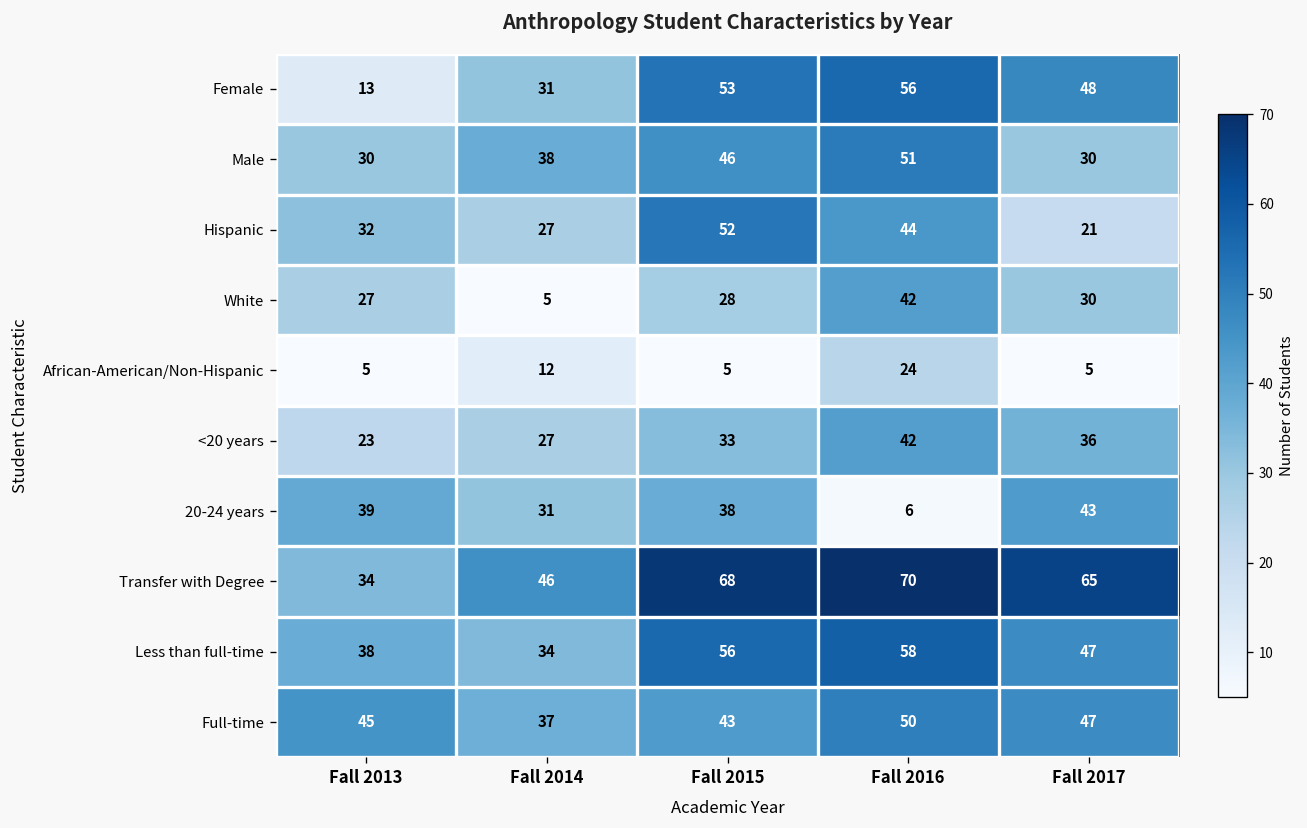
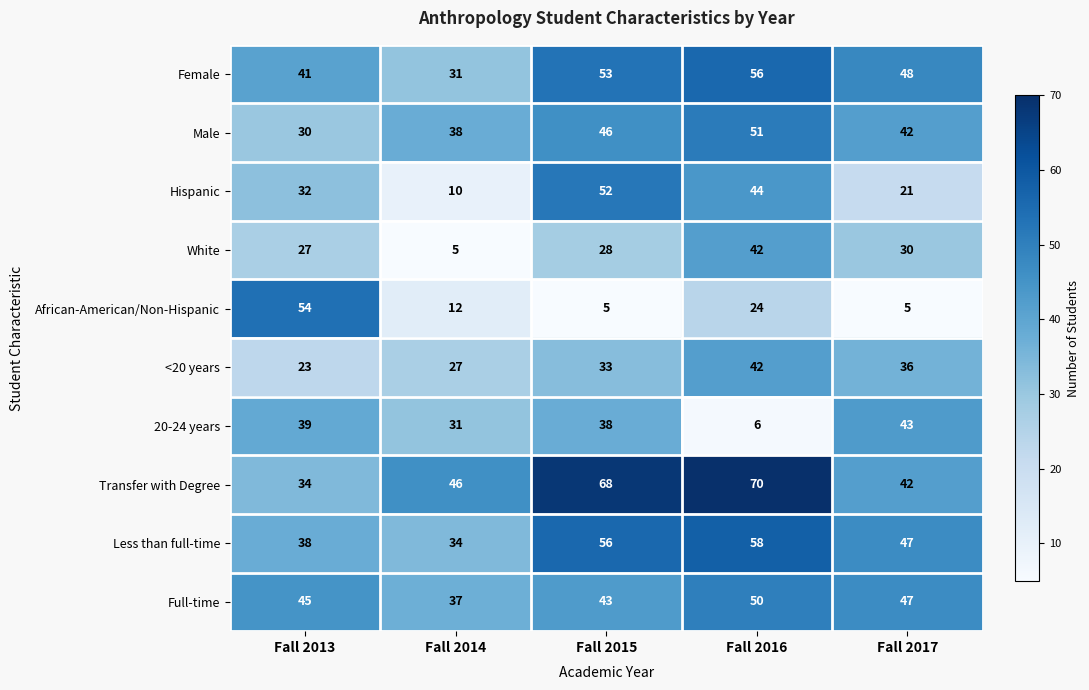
Female, Fall 2013: 13 -> 41
Male, Fall 2017: 30 -> 42
Hispanic, Fall 2014: 27 -> 10
African-American/Non-Hispanic, Fall 2013: 5 -> 54
Transfer with Degree, Fall 2017: 65 -> 42
